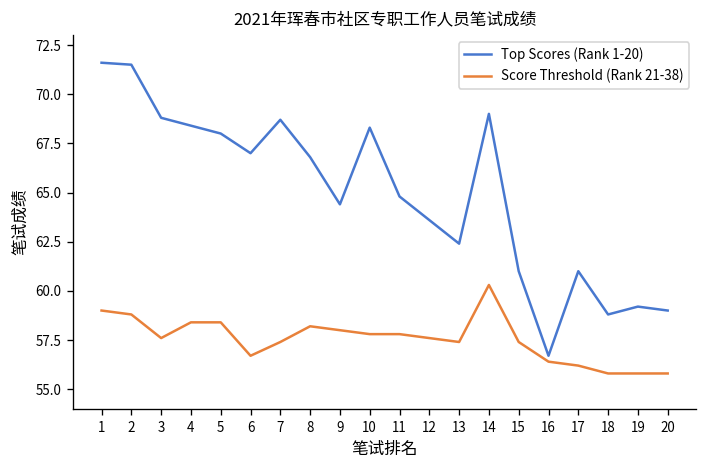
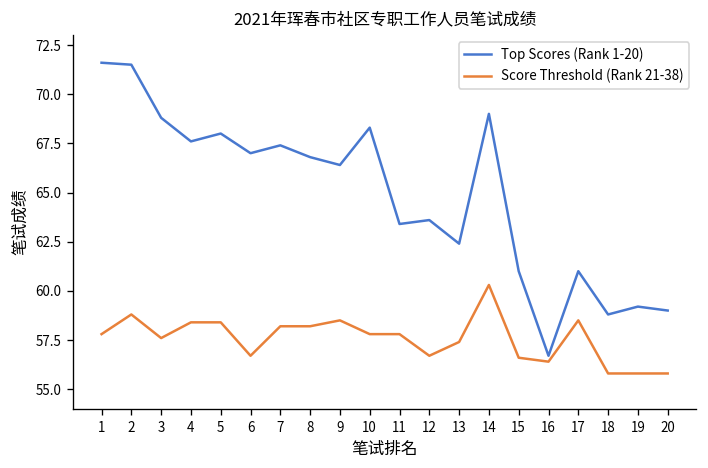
Score Threshold (Rank 21-38), 1: 59.0 -> 57.8
Top Scores (Rank 1-20), 4: 68.4 -> 67.6
Top Scores (Rank 1-20), 7: 68.7 -> 67.4
Score Threshold (Rank 21-38), 7: 57.4 -> 58.2
Top Scores (Rank 1-20), 9: 64.4 -> 66.4
Score Threshold (Rank 21-38), 9: 58.0 -> 58.5
Top Scores (Rank 1-20), 11: 64.8 -> 63.4
Score Threshold (Rank 21-38), 12: 57.6 -> 56.7
Score Threshold (Rank 21-38), 15: 57.4 -> 56.6
Score Threshold (Rank 21-38), 17: 56.2 -> 58.5
